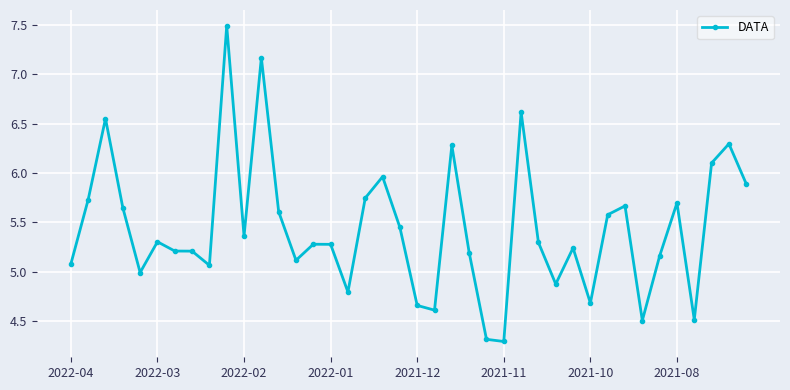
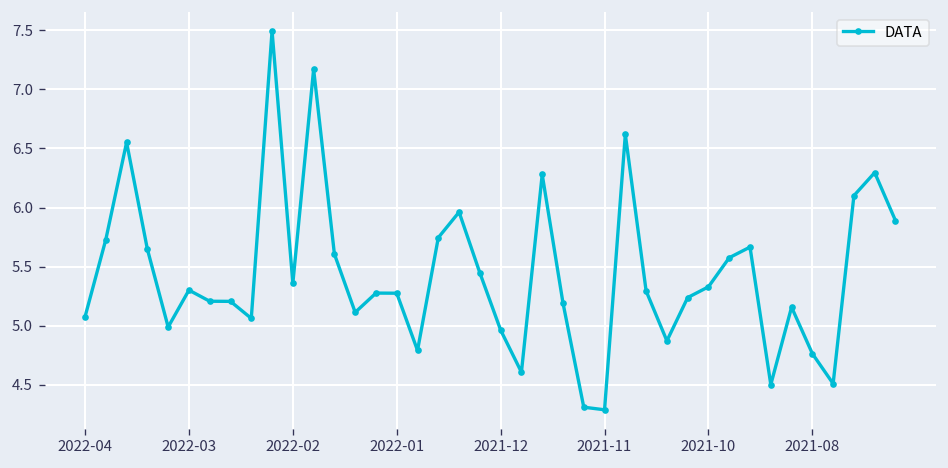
2021-12: 4.7 -> 5.0
2021-10: 4.7 -> 5.3
2021-08: 5.7 -> 4.8
